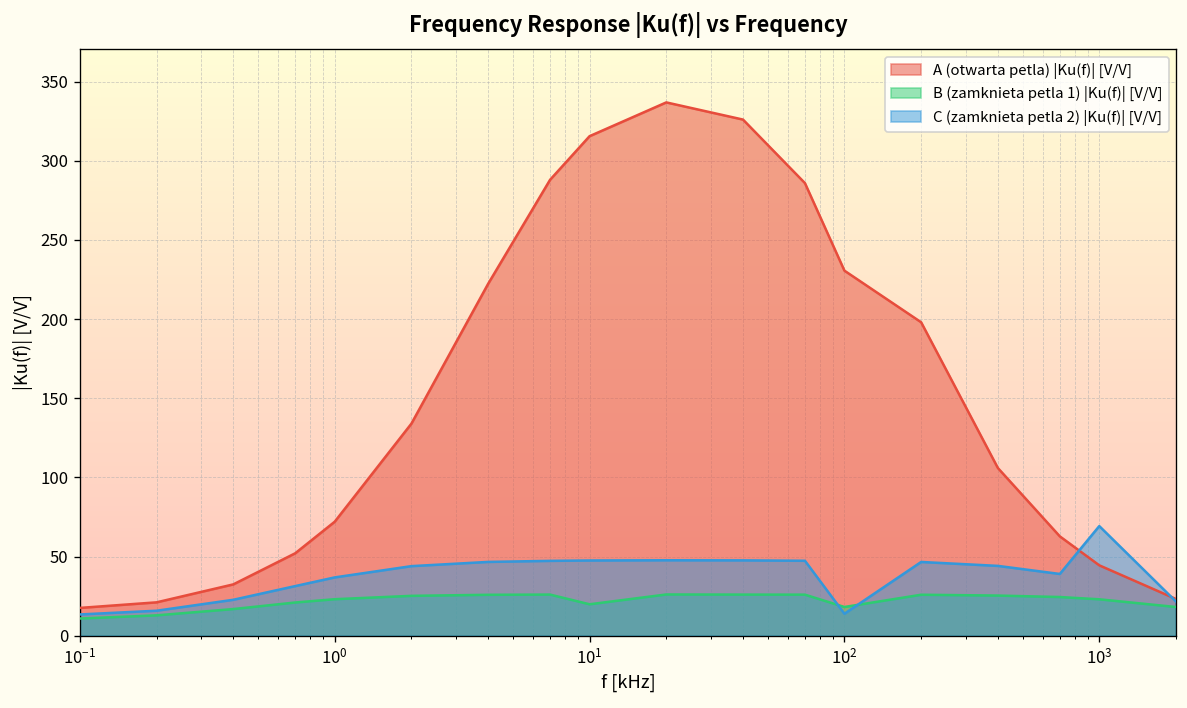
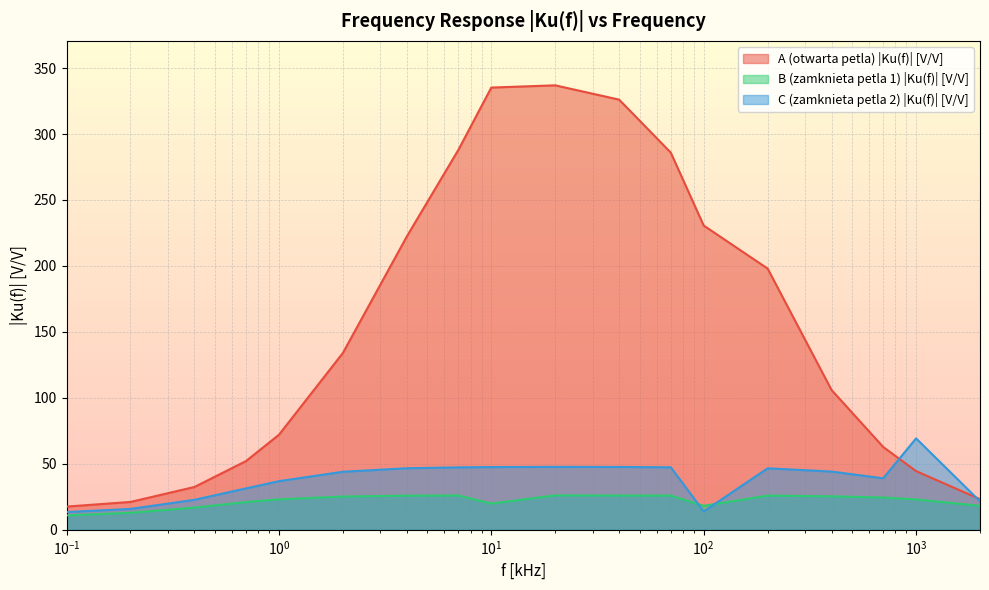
A (otwarta petla) |Ku(f)| [V/V], 10^1: 316 -> 335
